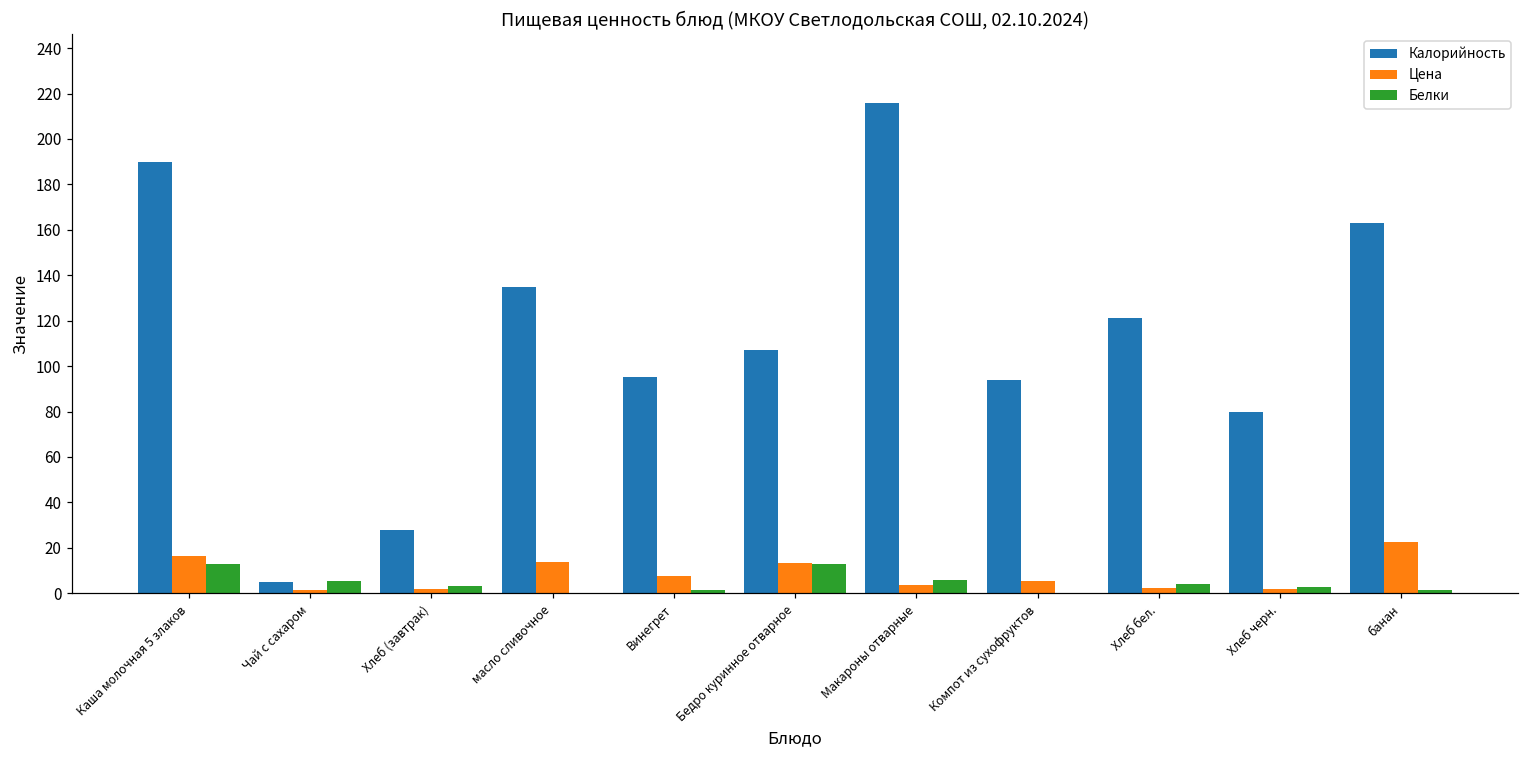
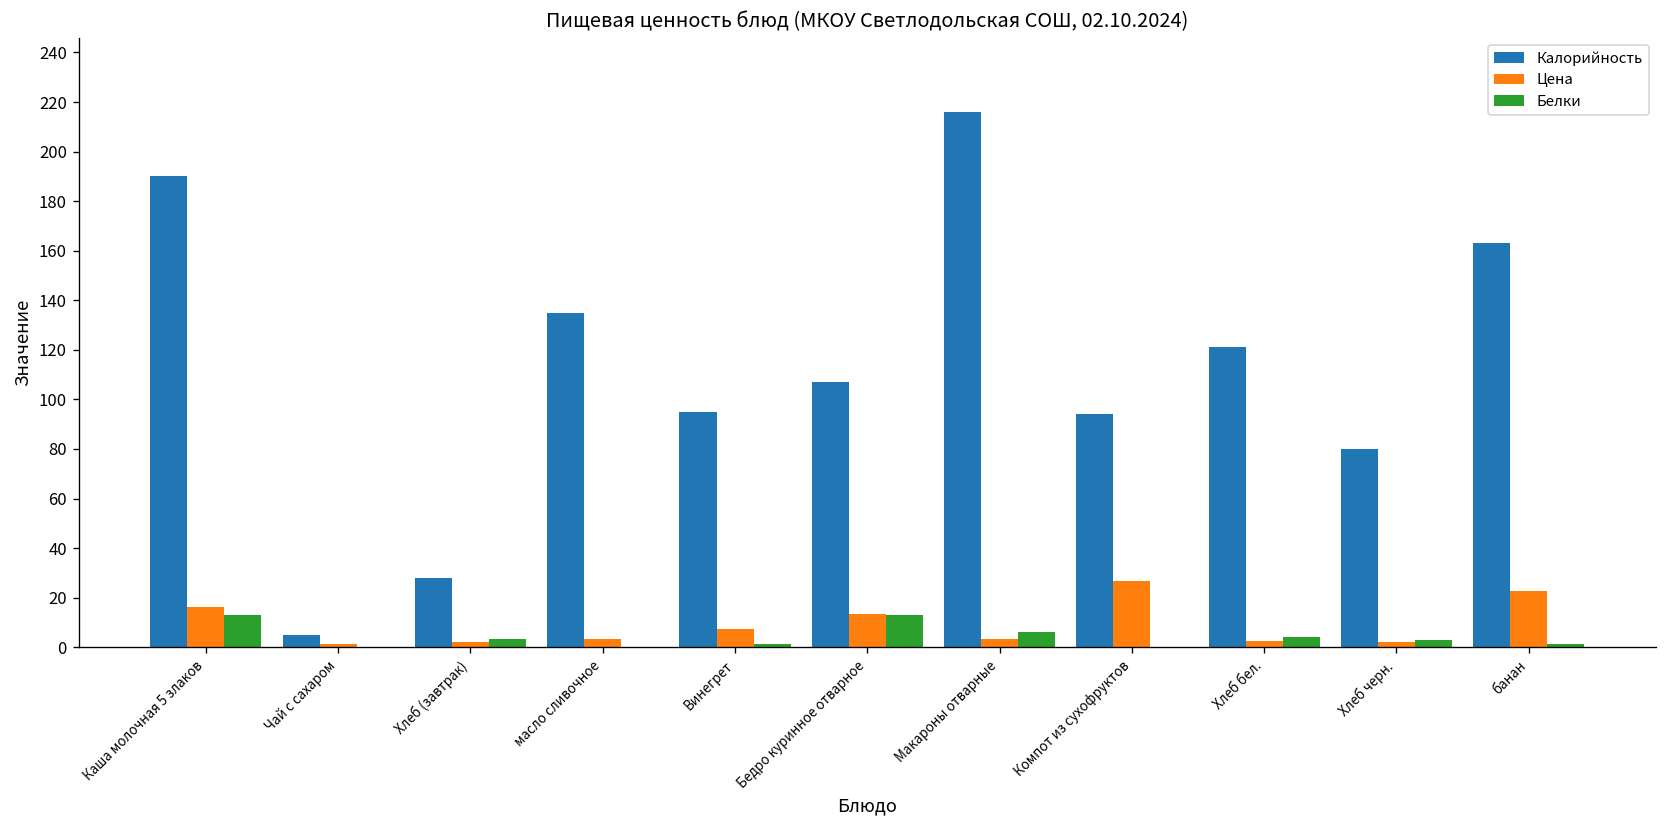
Белки, Чай с сахаром: 6 -> 0
Цена, масло сливочное: 14 -> 3
Цена, Компот из сухофруктов: 5 -> 27
